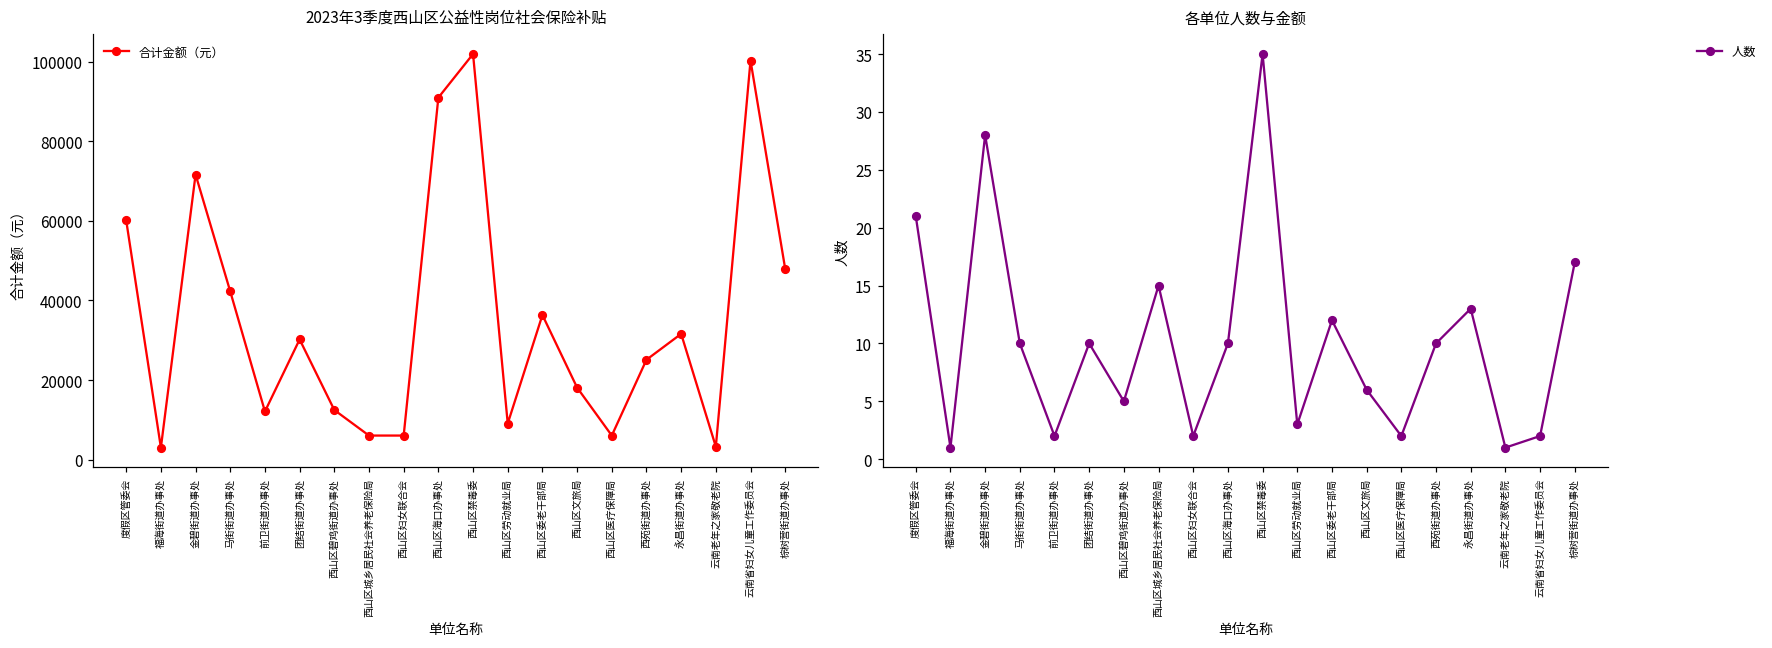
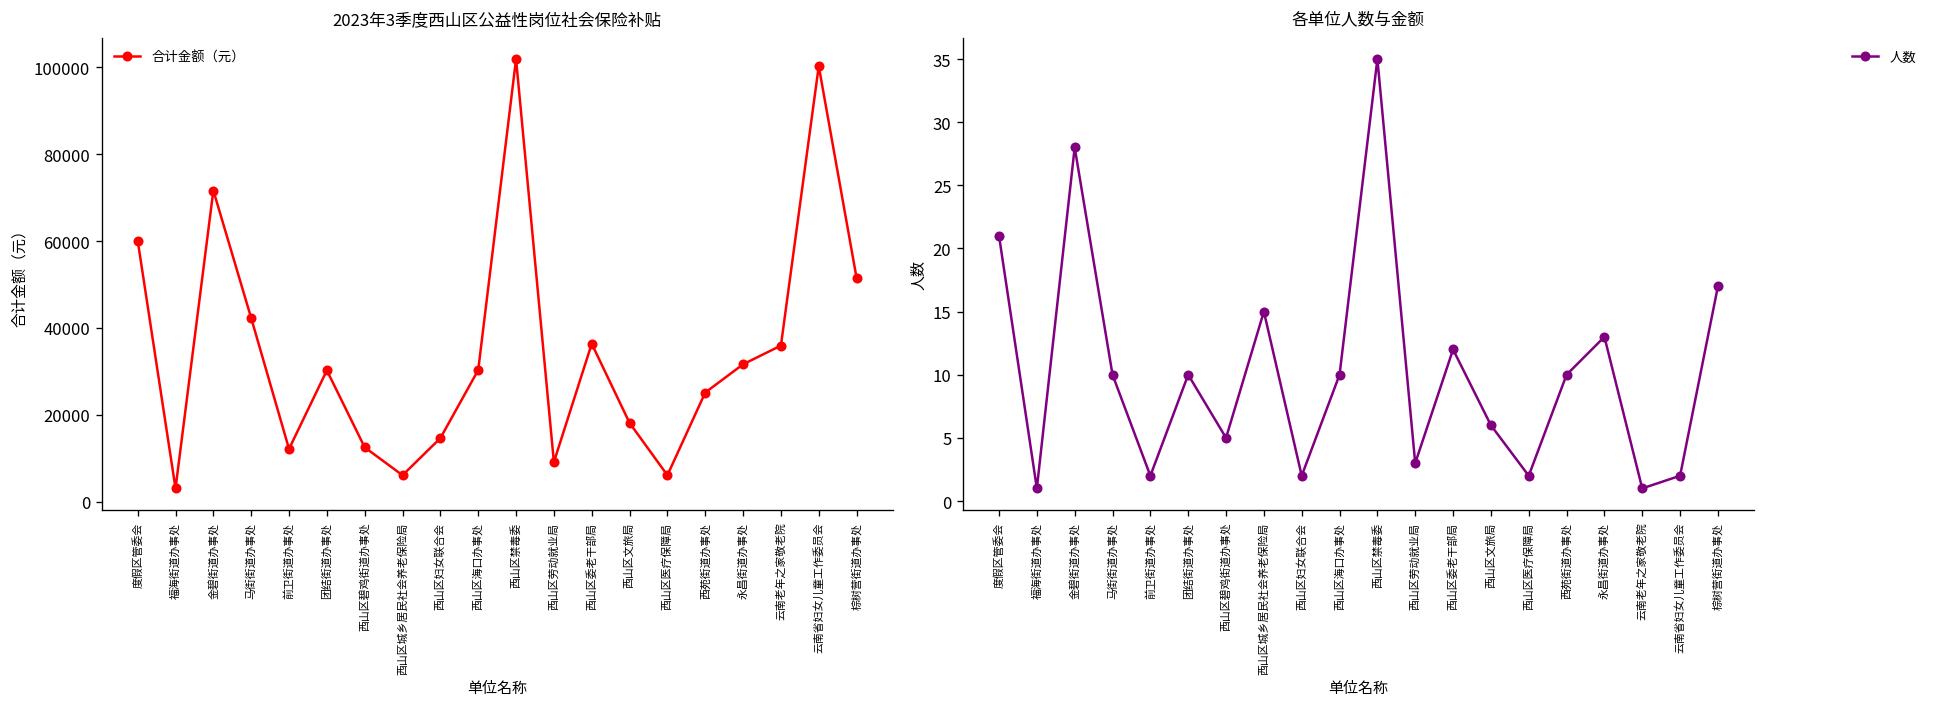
2023年3季度西山区公益性岗位社会保险补贴, 西山区妇女联合会: 6000 -> 15000
2023年3季度西山区公益性岗位社会保险补贴, 西山区海口办事处: 91000 -> 30000
2023年3季度西山区公益性岗位社会保险补贴, 云南老年之家敬老院: 3000 -> 36000
2023年3季度西山区公益性岗位社会保险补贴, 棕树营街道办事处: 48000 -> 51000
